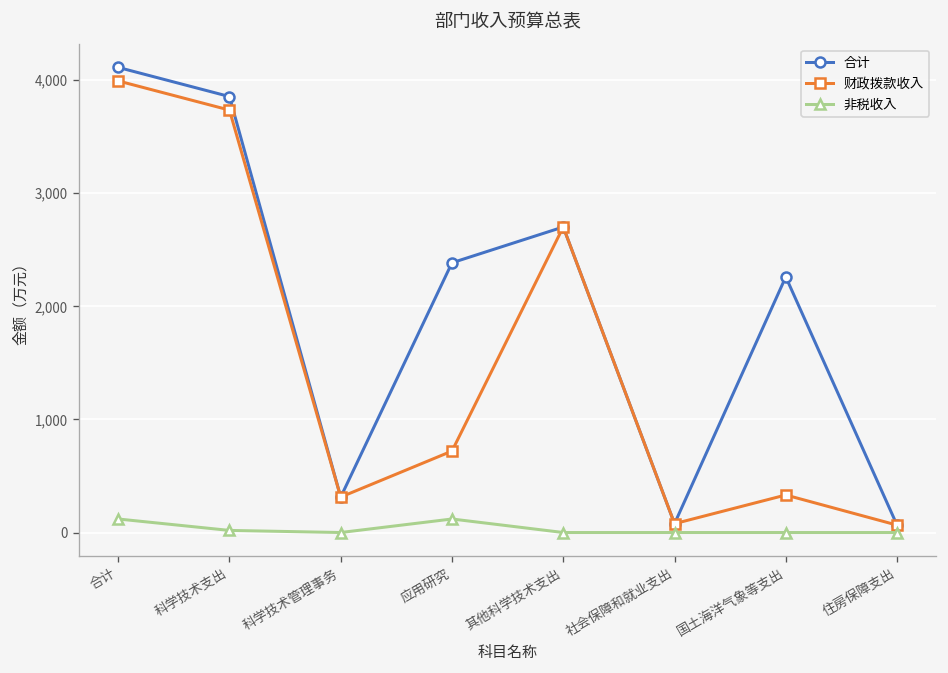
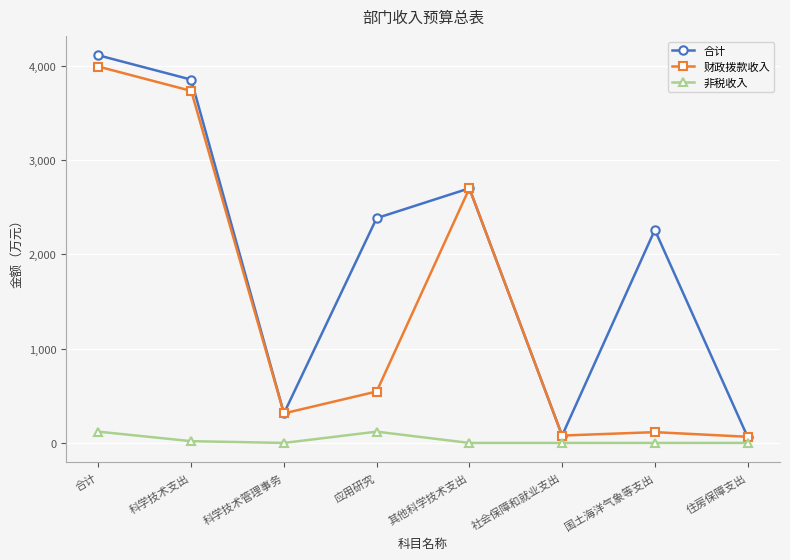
财政拨款收入, 应用研究: 700 -> 500
财政拨款收入, 国土海洋气象等支出: 300 -> 100
